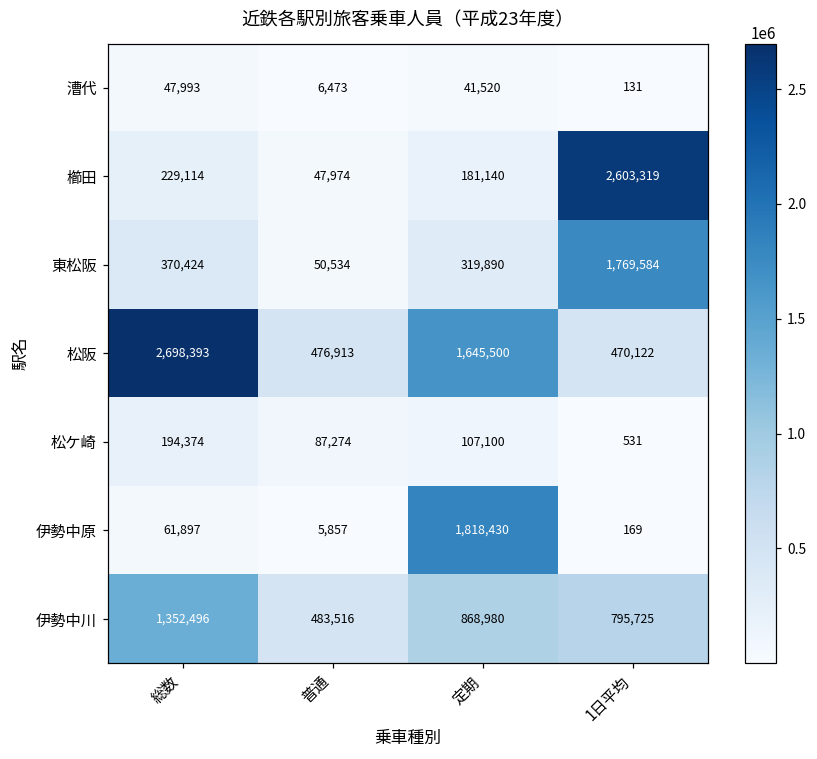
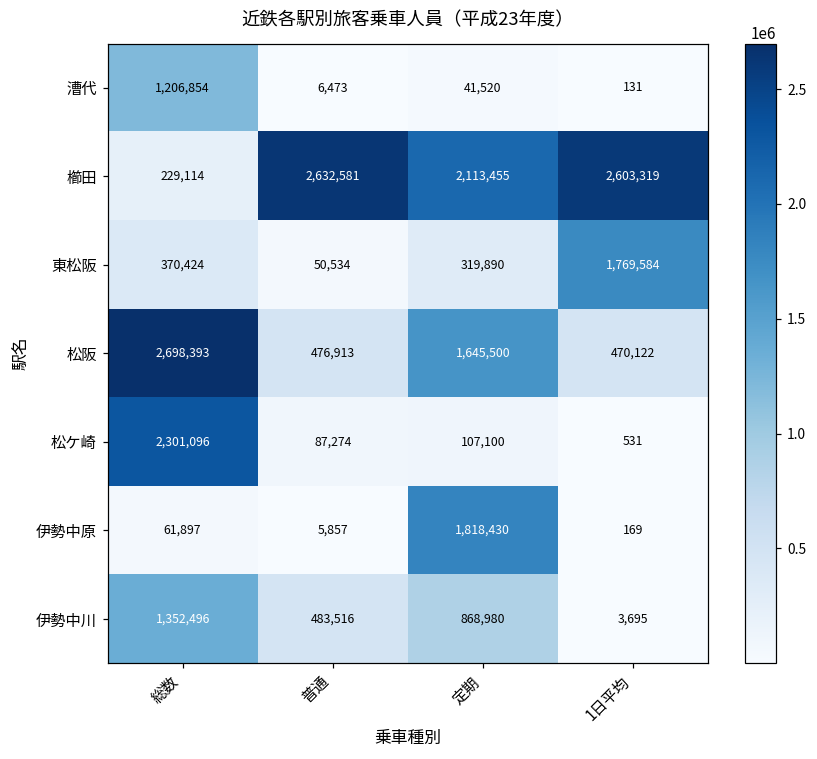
漕代, 総数: 47,993 -> 1,206,854
櫛田, 普通: 47,974 -> 2,632,581
櫛田, 定期: 181,140 -> 2,113,455
松ケ崎, 総数: 194,374 -> 2,301,096
伊勢中川, 1日平均: 795,725 -> 3,695
